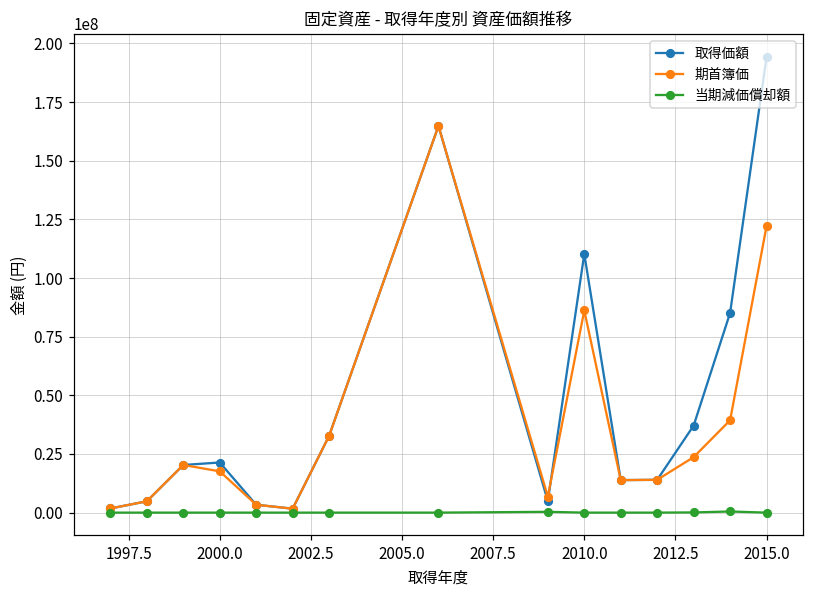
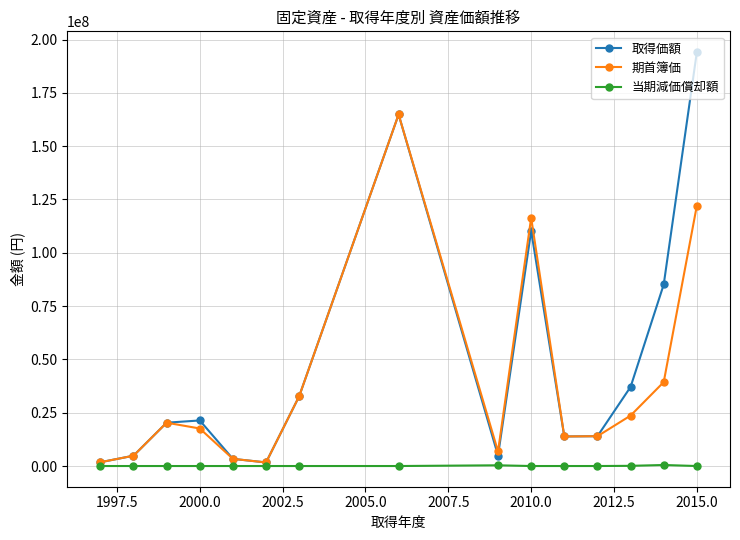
期首簿価, 2010.0: 86000000 -> 116000000
